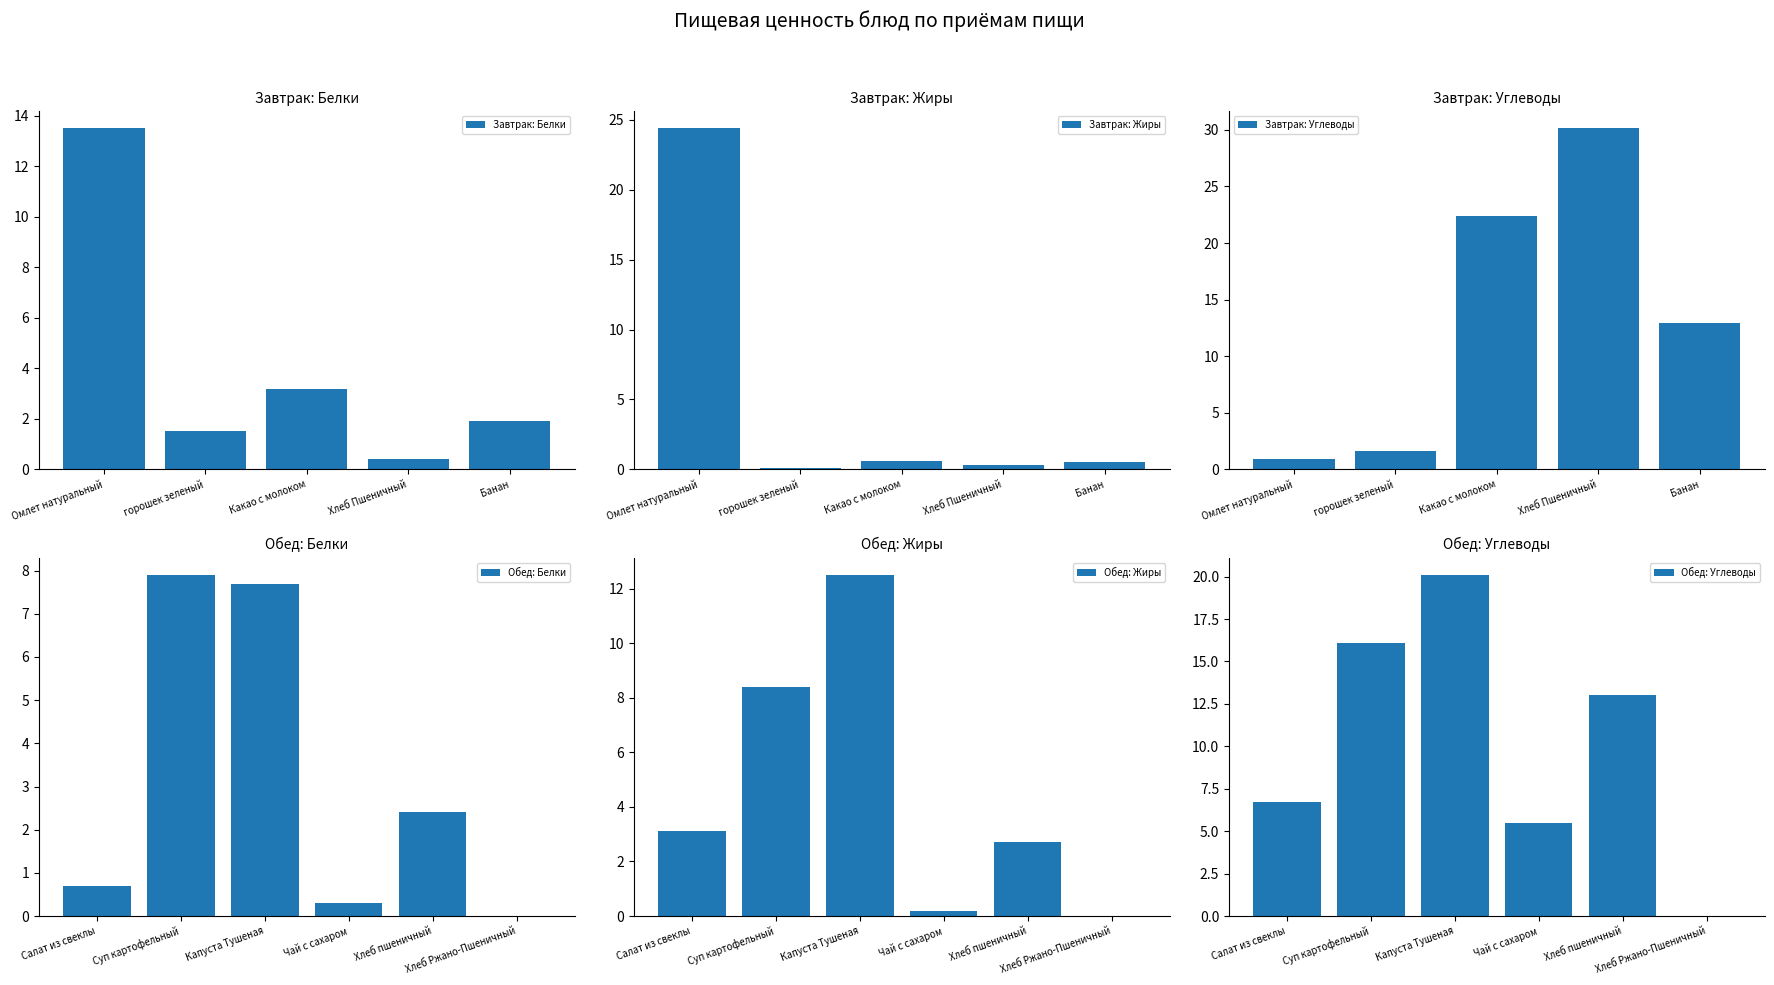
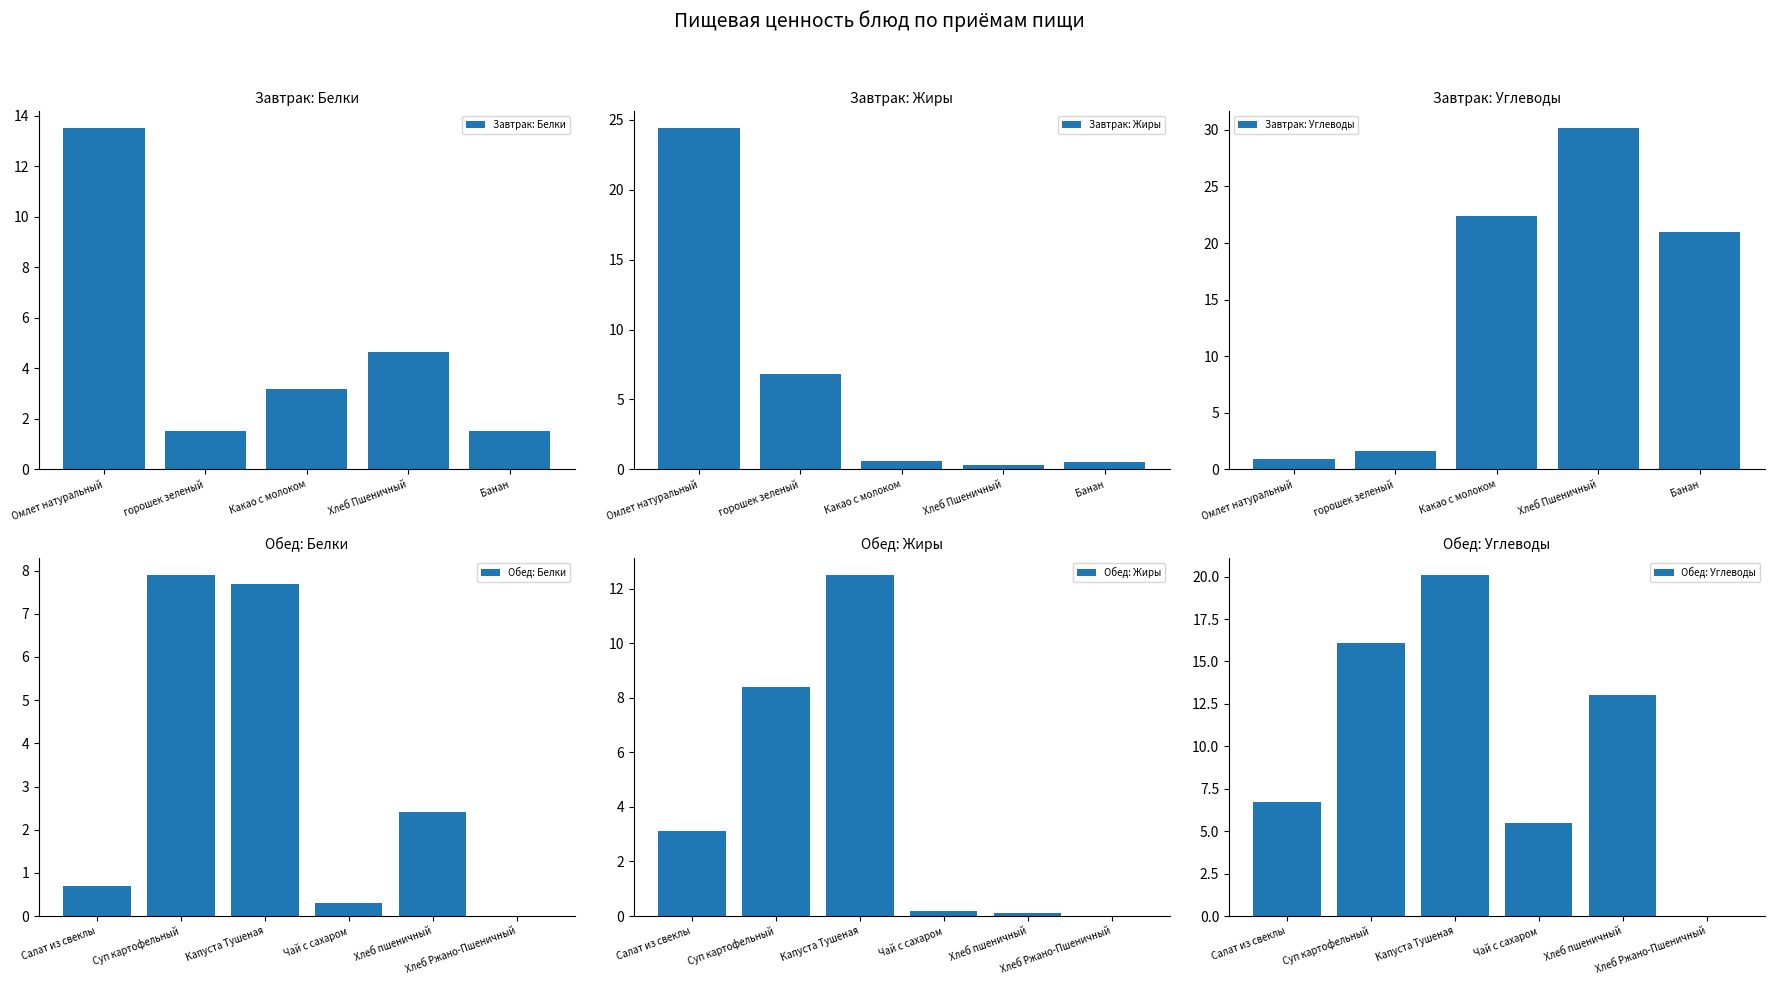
Завтрак: Белки, Хлеб Пшеничный: 0.4 -> 4.7
Завтрак: Белки, Банан: 1.9 -> 1.5
Завтрак: Жиры, горошек зеленый: 0.1 -> 6.8
Завтрак: Углеводы, Банан: 12.9 -> 21.0
Обед: Жиры, Хлеб пшеничный: 2.7 -> 0.1
